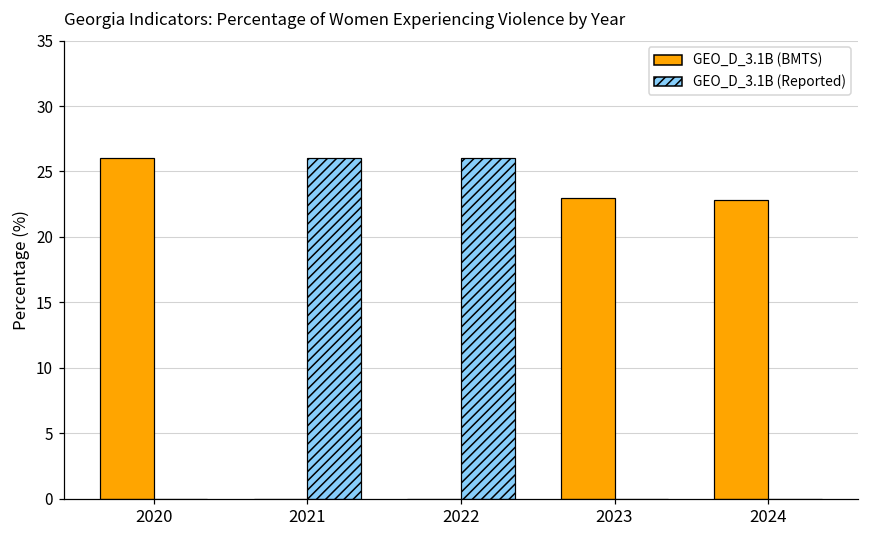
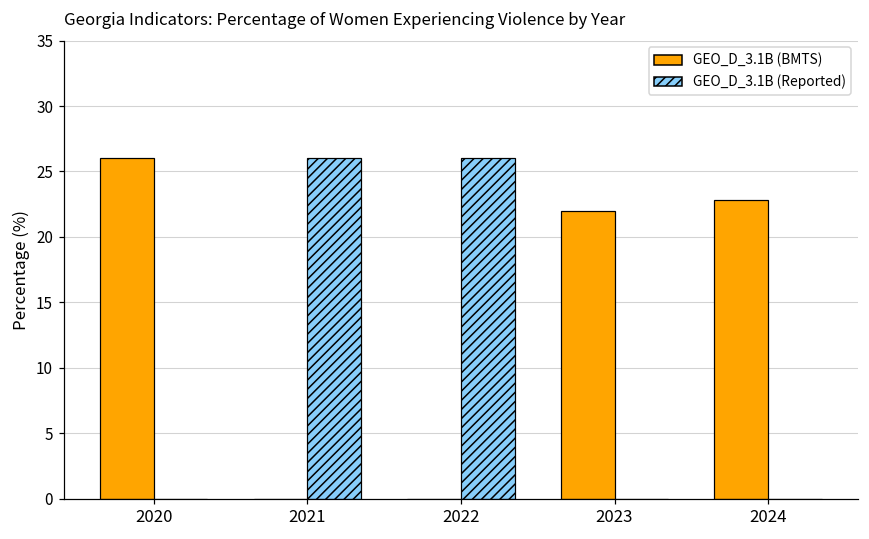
GEO_D_3.1B (BMTS), 2023: 23 -> 22
